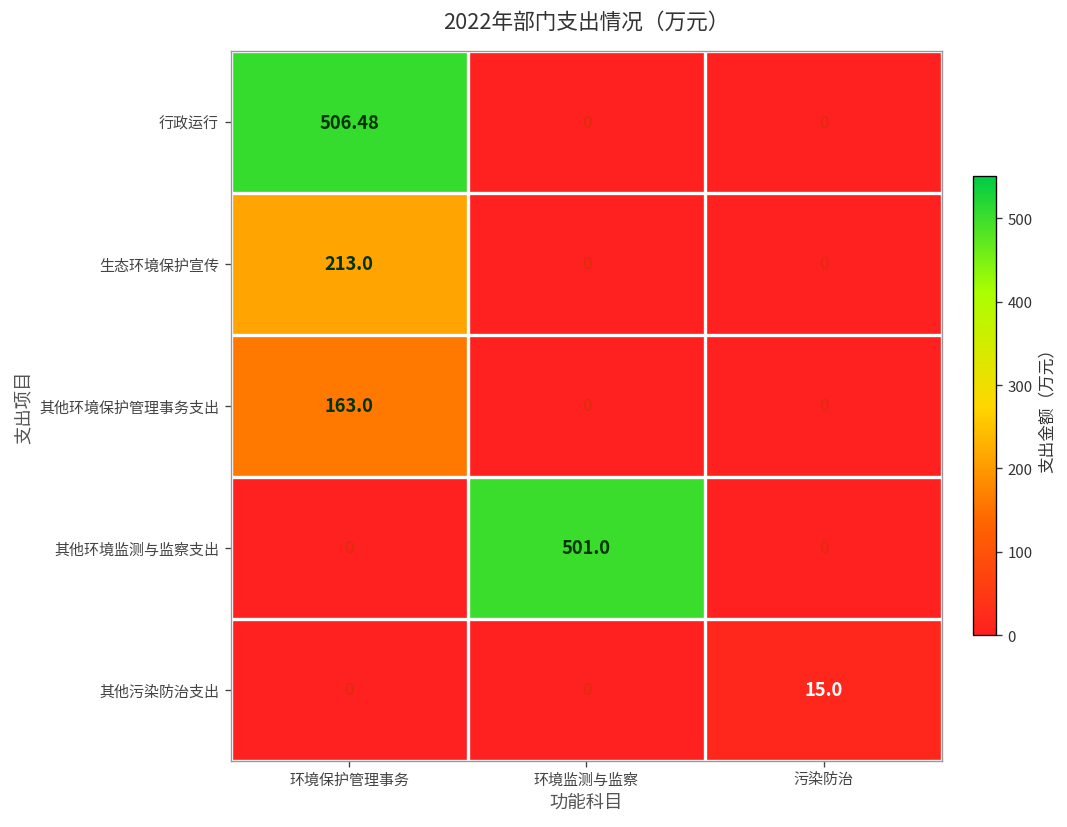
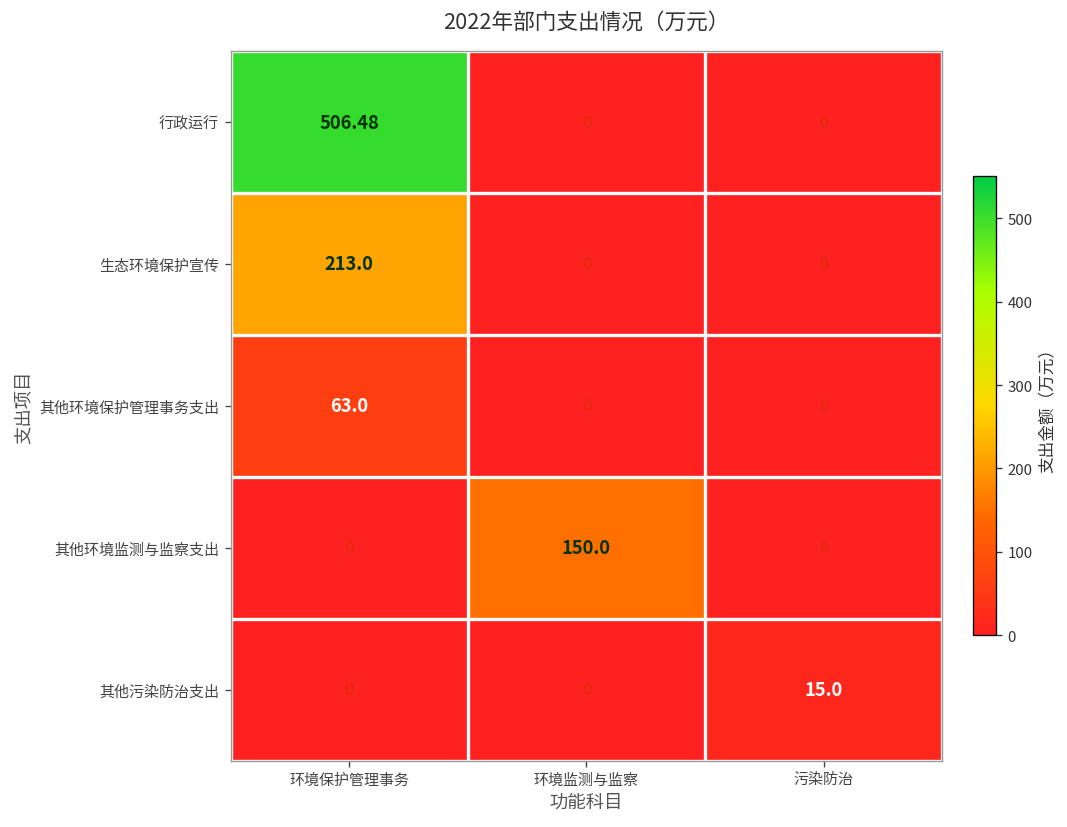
其他环境保护管理事务支出, 环境保护管理事务: 163.0 -> 63.0
其他环境监测与监察支出, 环境监测与监察: 501.0 -> 150.0
